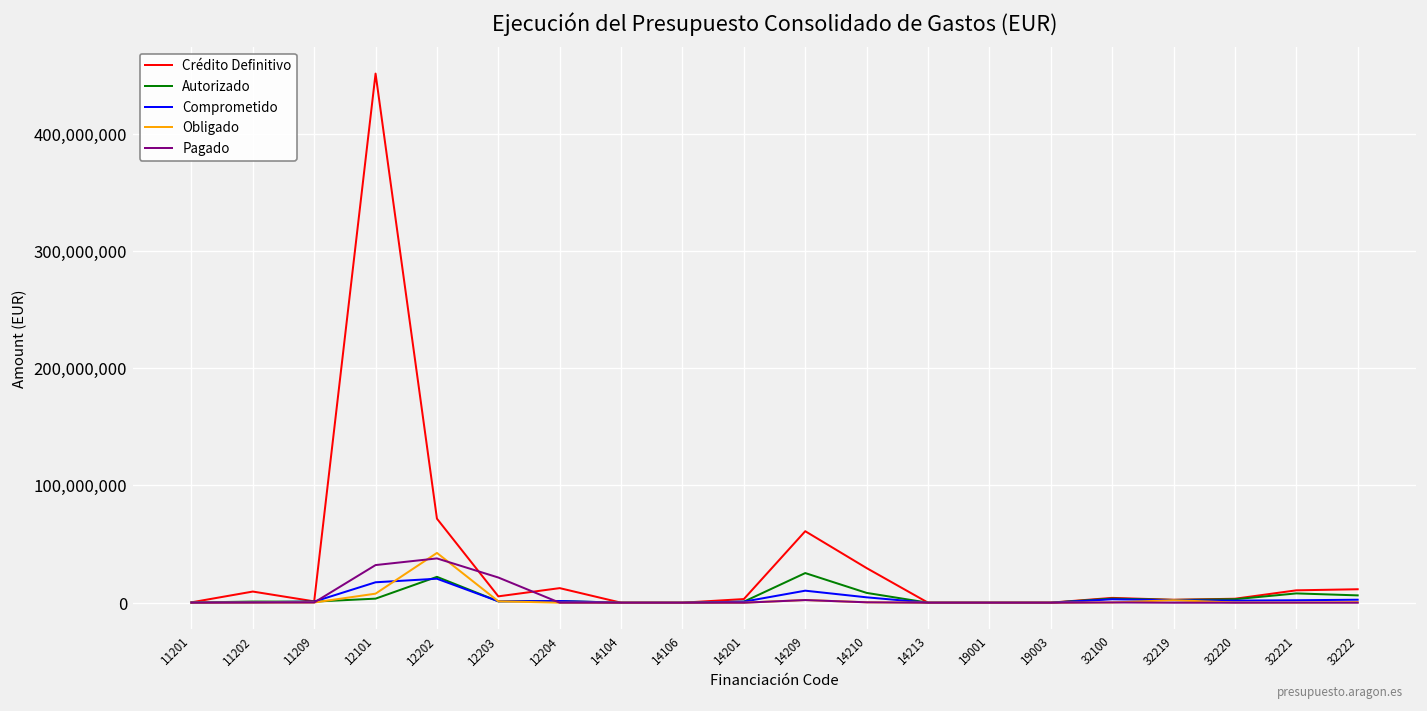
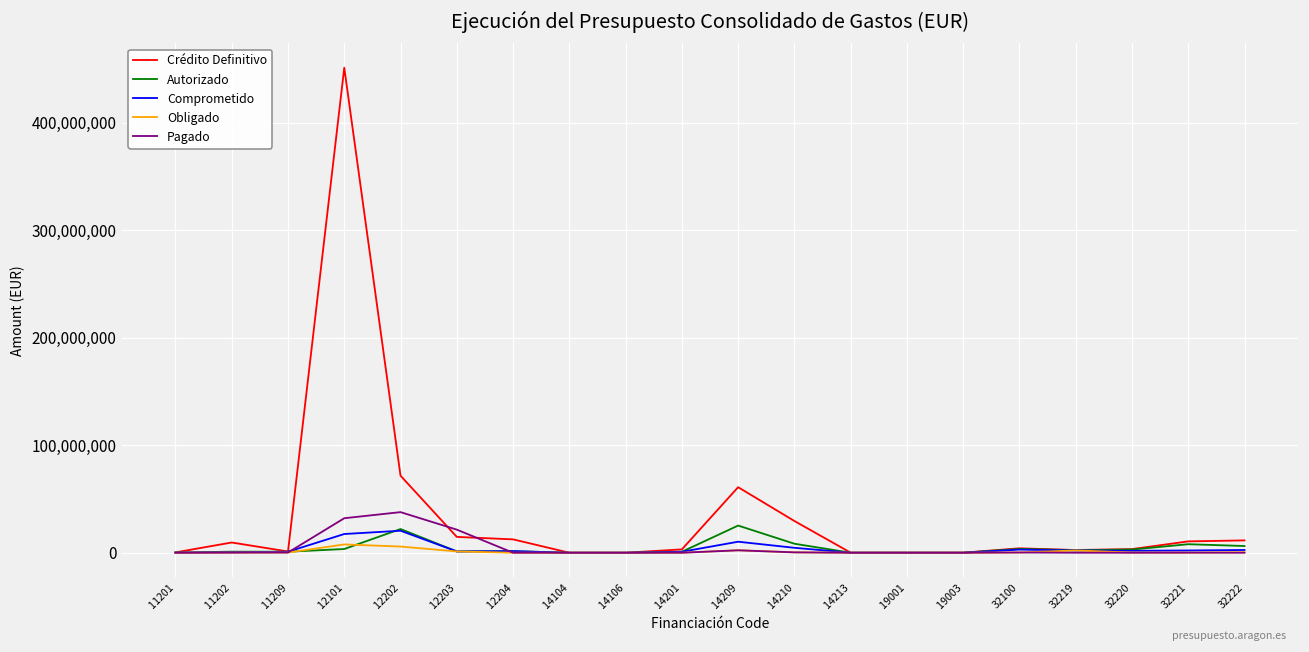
Obligado, 12202: 40,000,000 -> 10,000,000
Crédito Definitivo, 12203: 5,000,000 -> 15,000,000
